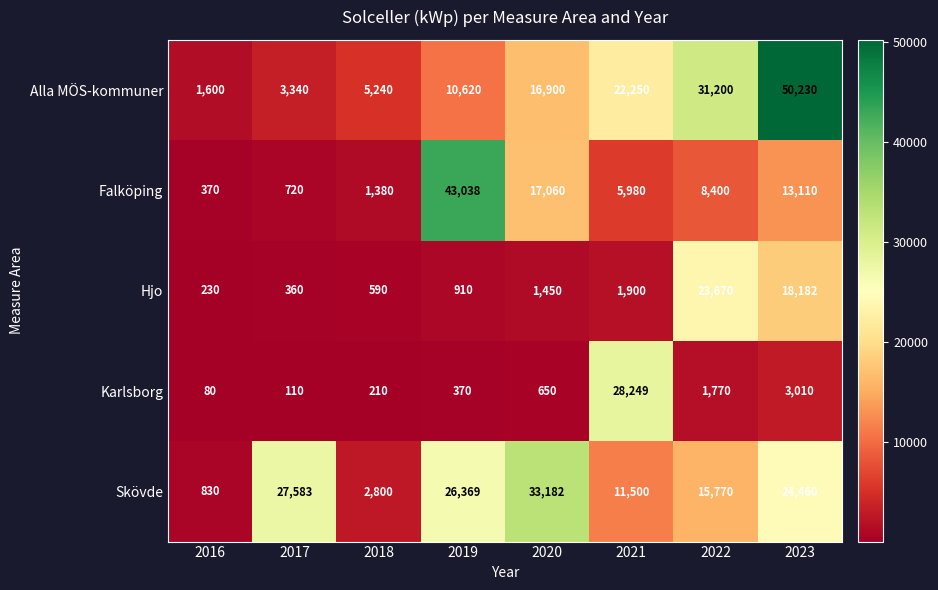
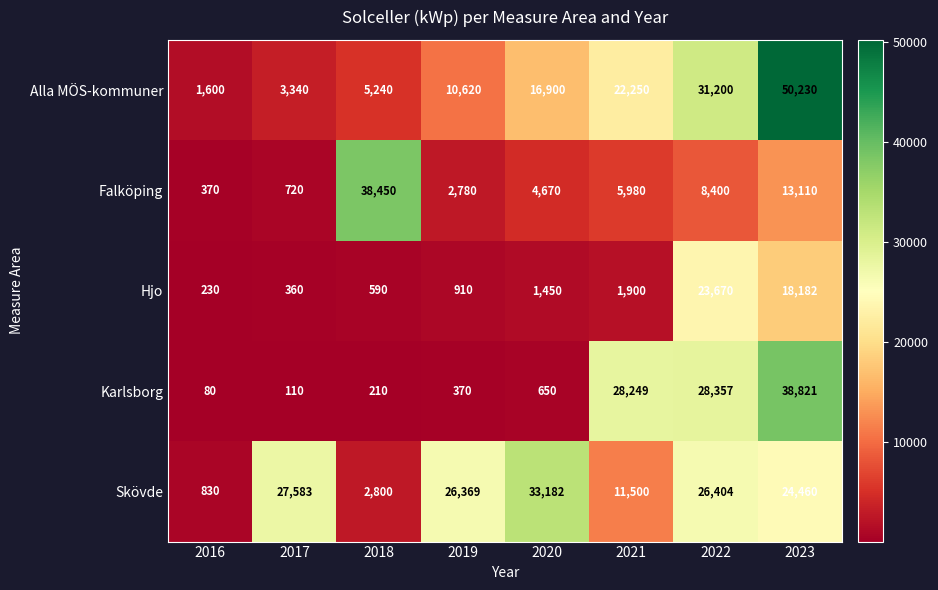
Falköping, 2018: 1,380 -> 38,450
Falköping, 2019: 43,038 -> 2,780
Falköping, 2020: 17,060 -> 4,670
Karlsborg, 2022: 1,770 -> 28,357
Karlsborg, 2023: 3,010 -> 38,821
Skövde, 2022: 15,770 -> 26,404
